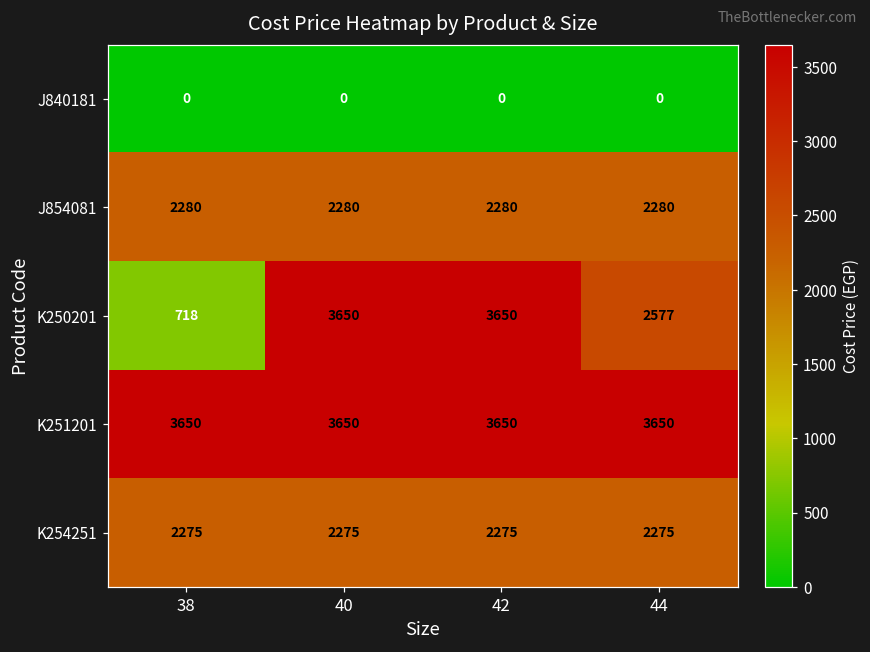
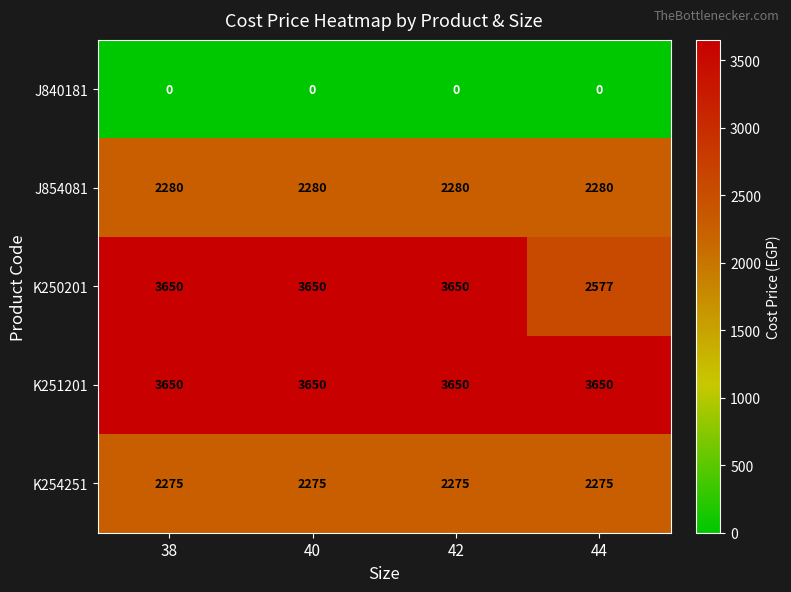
K250201, 38: 718 -> 3650
